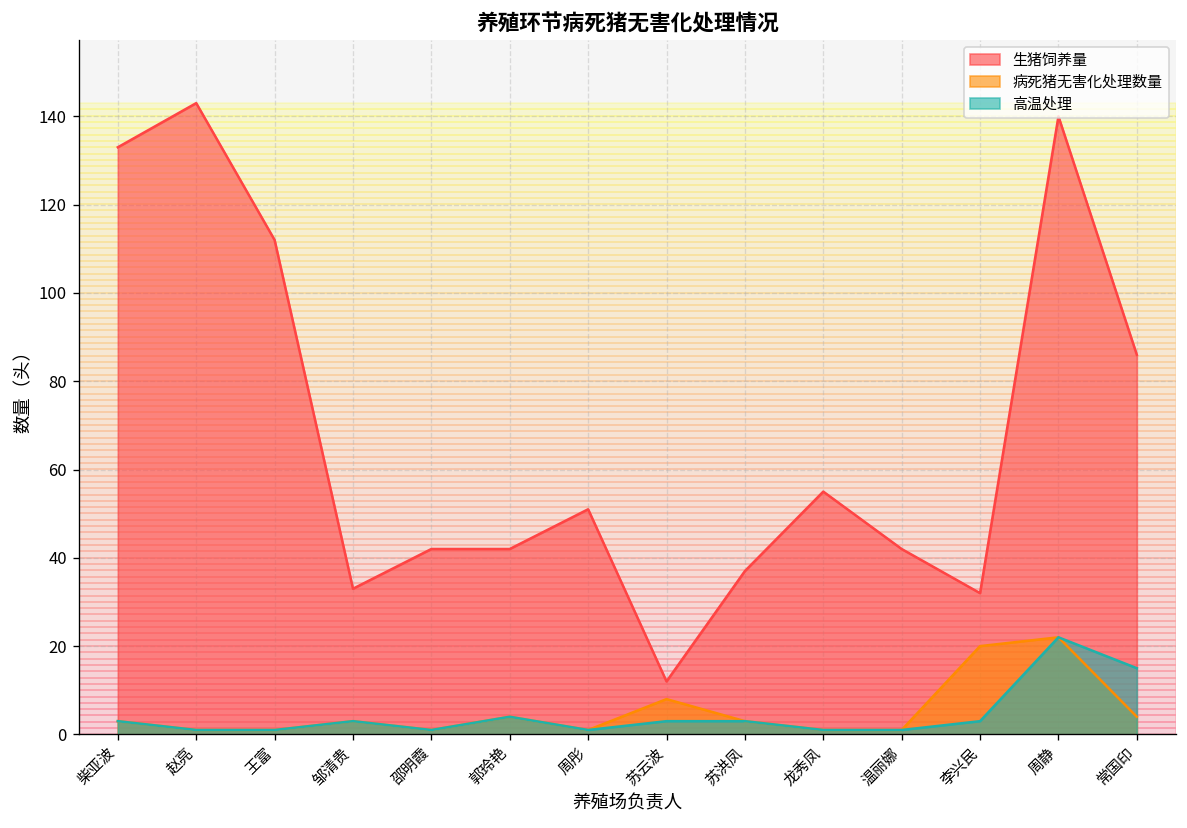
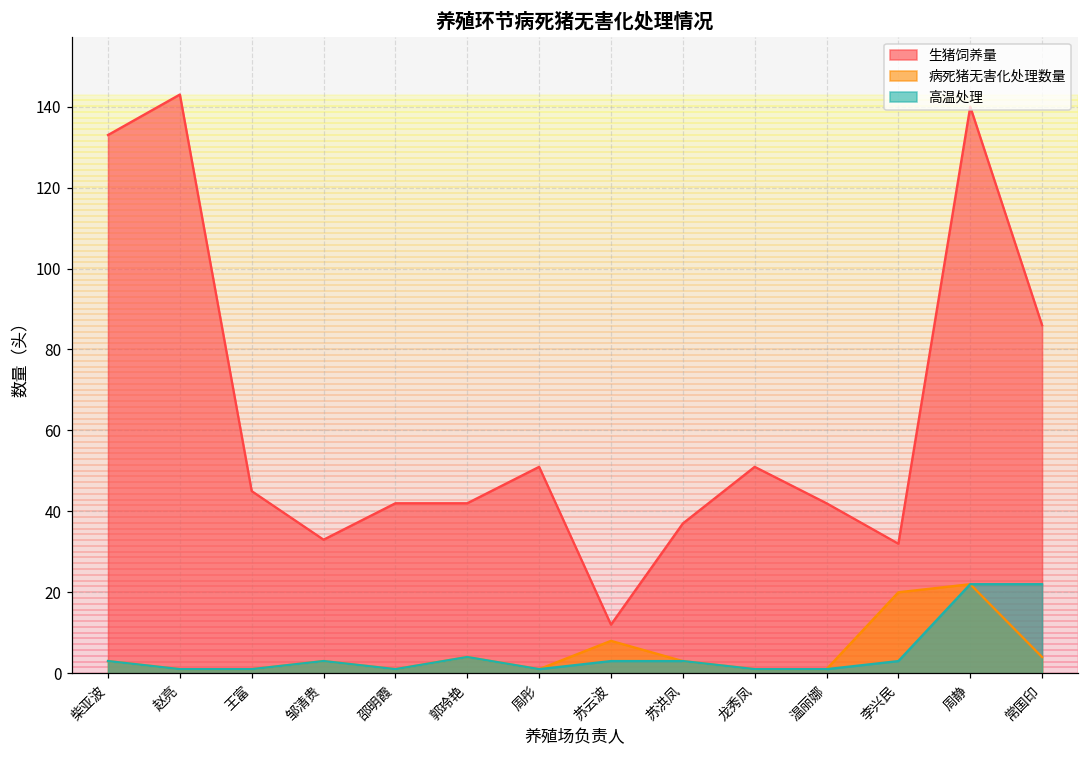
生猪饲养量, 王富: 112 -> 45
生猪饲养量, 龙秀凤: 55 -> 51
高温处理, 常国印: 15 -> 22
